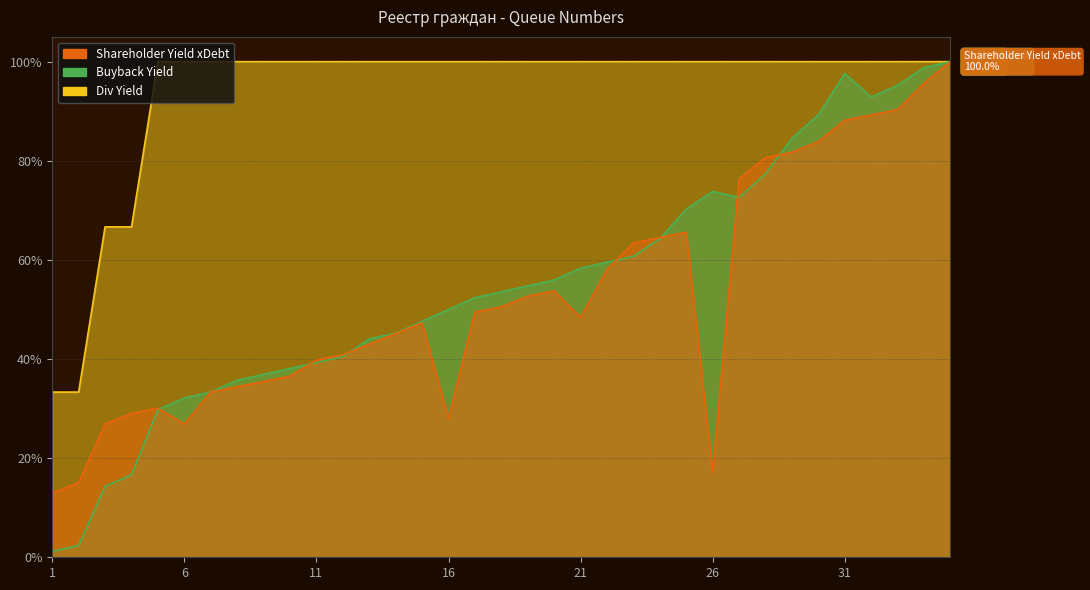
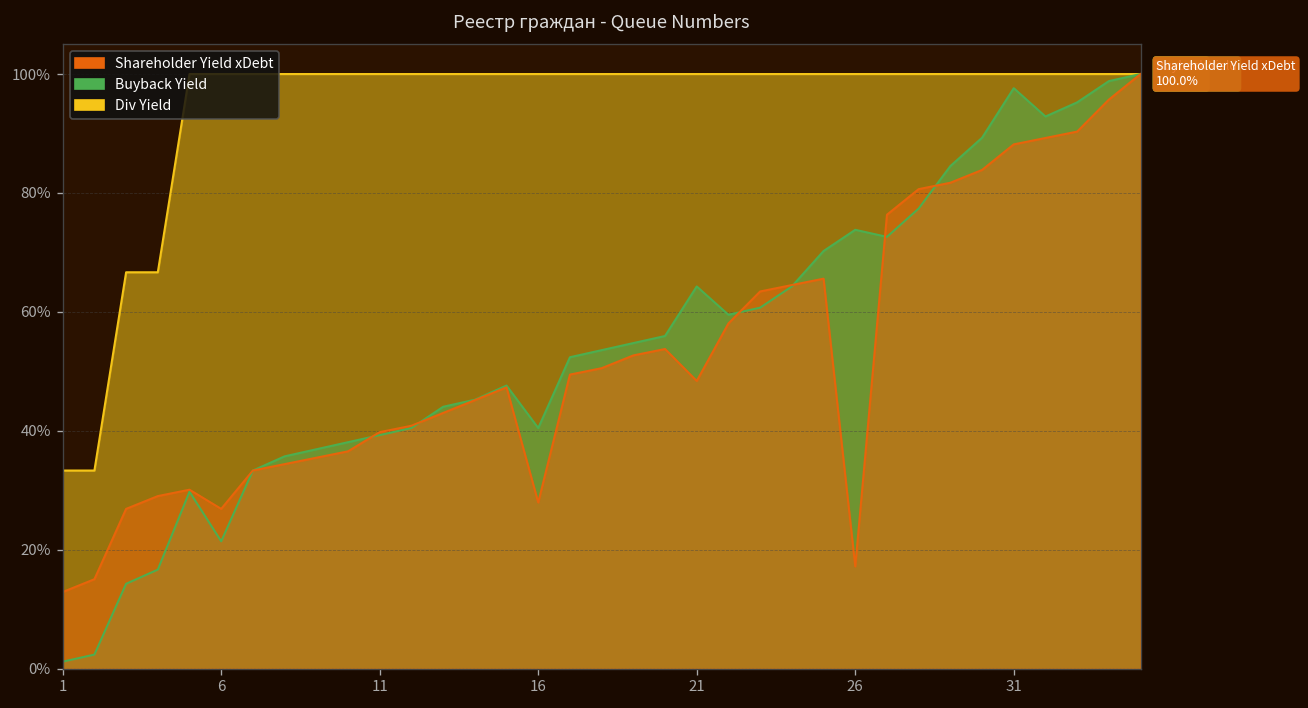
Buyback Yield, 6: 32% -> 21%
Buyback Yield, 16: 50% -> 40%
Buyback Yield, 21: 58% -> 64%
